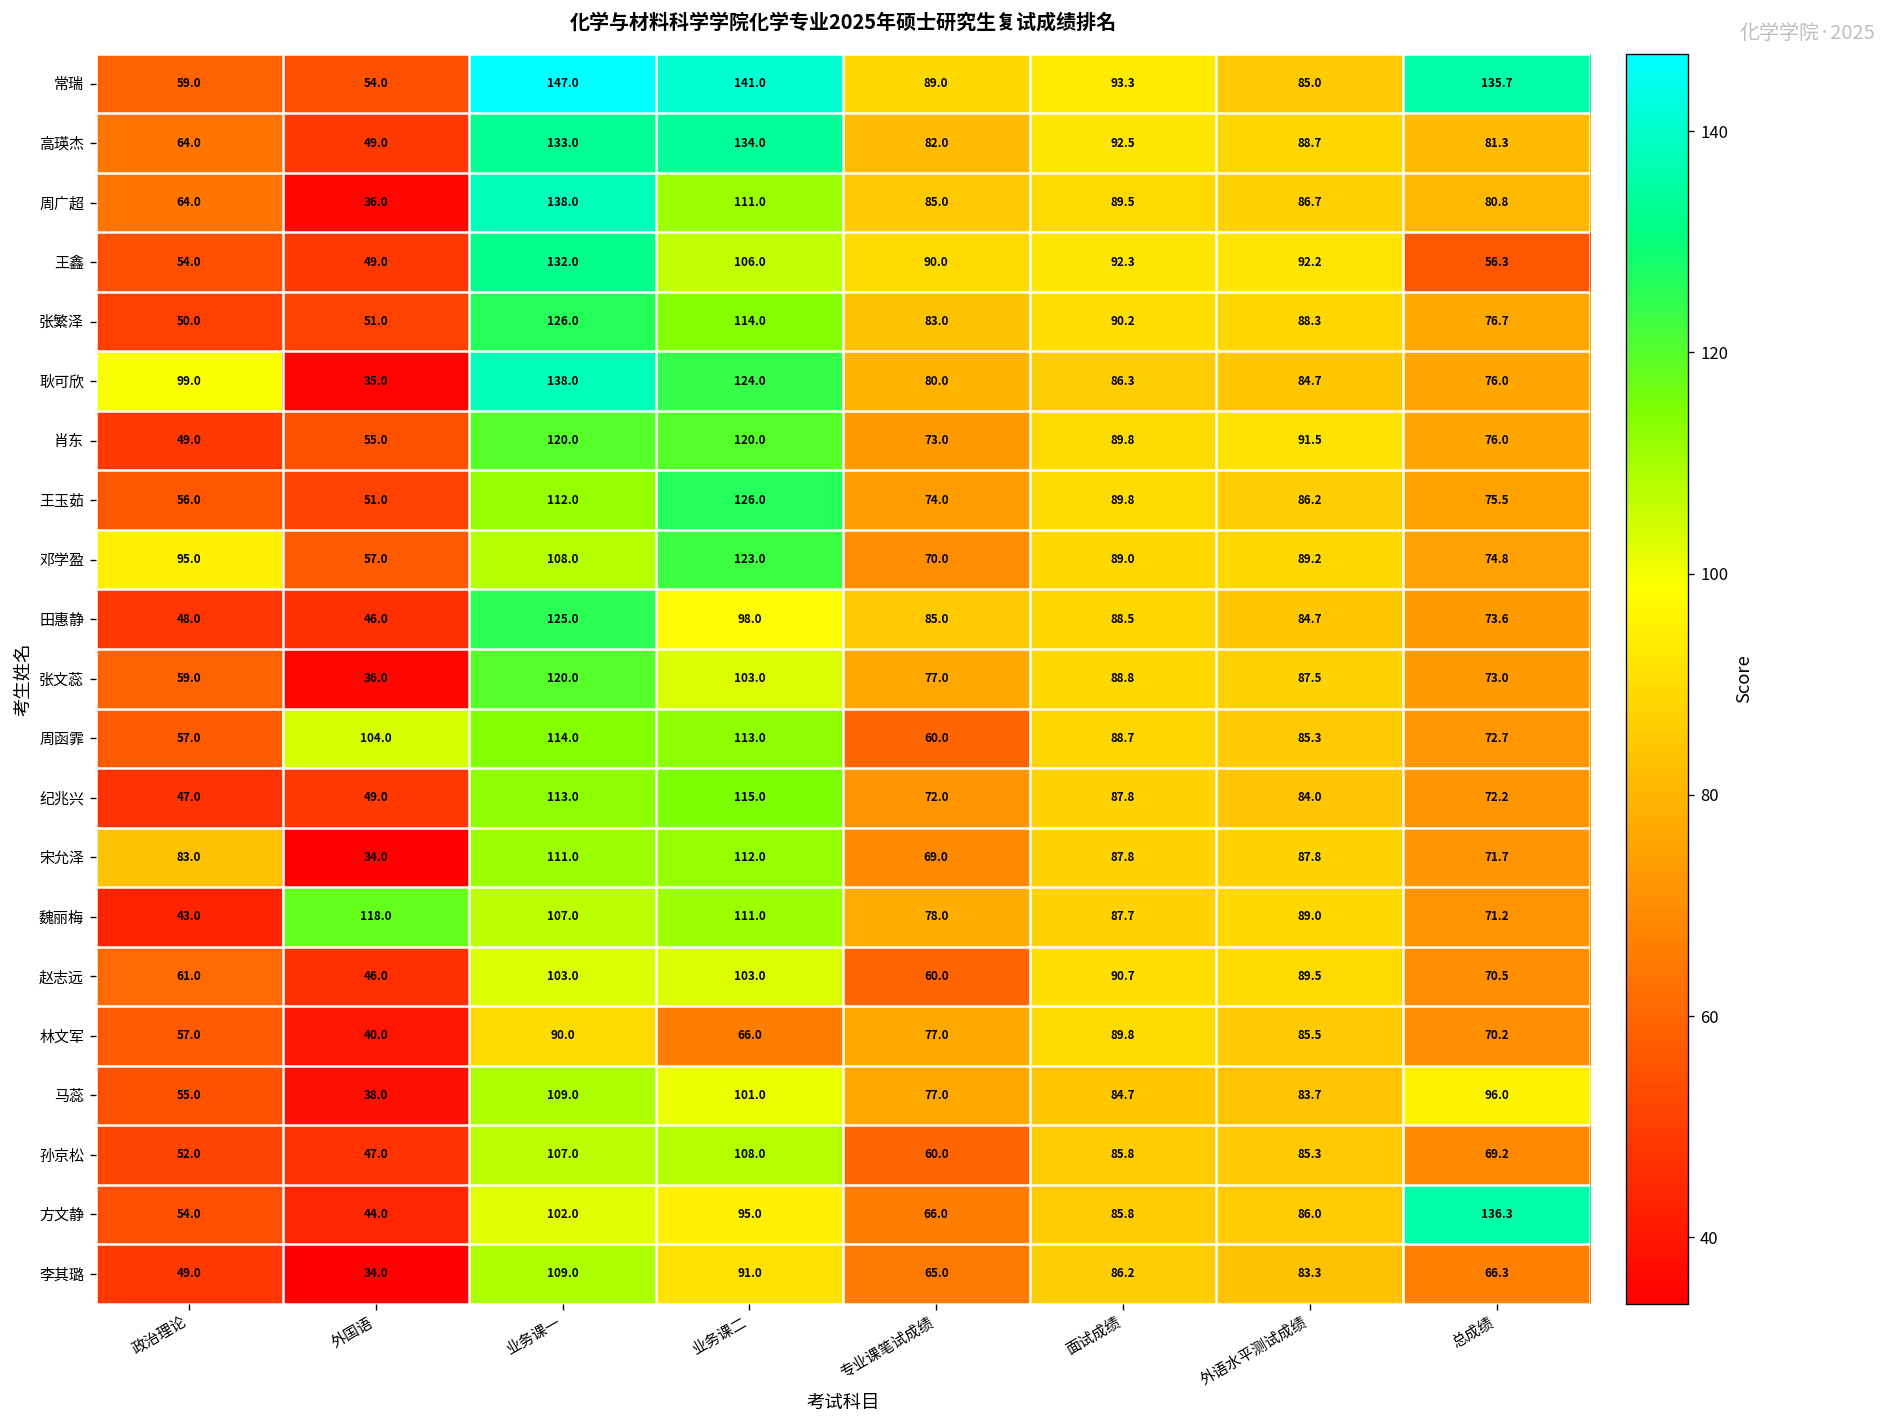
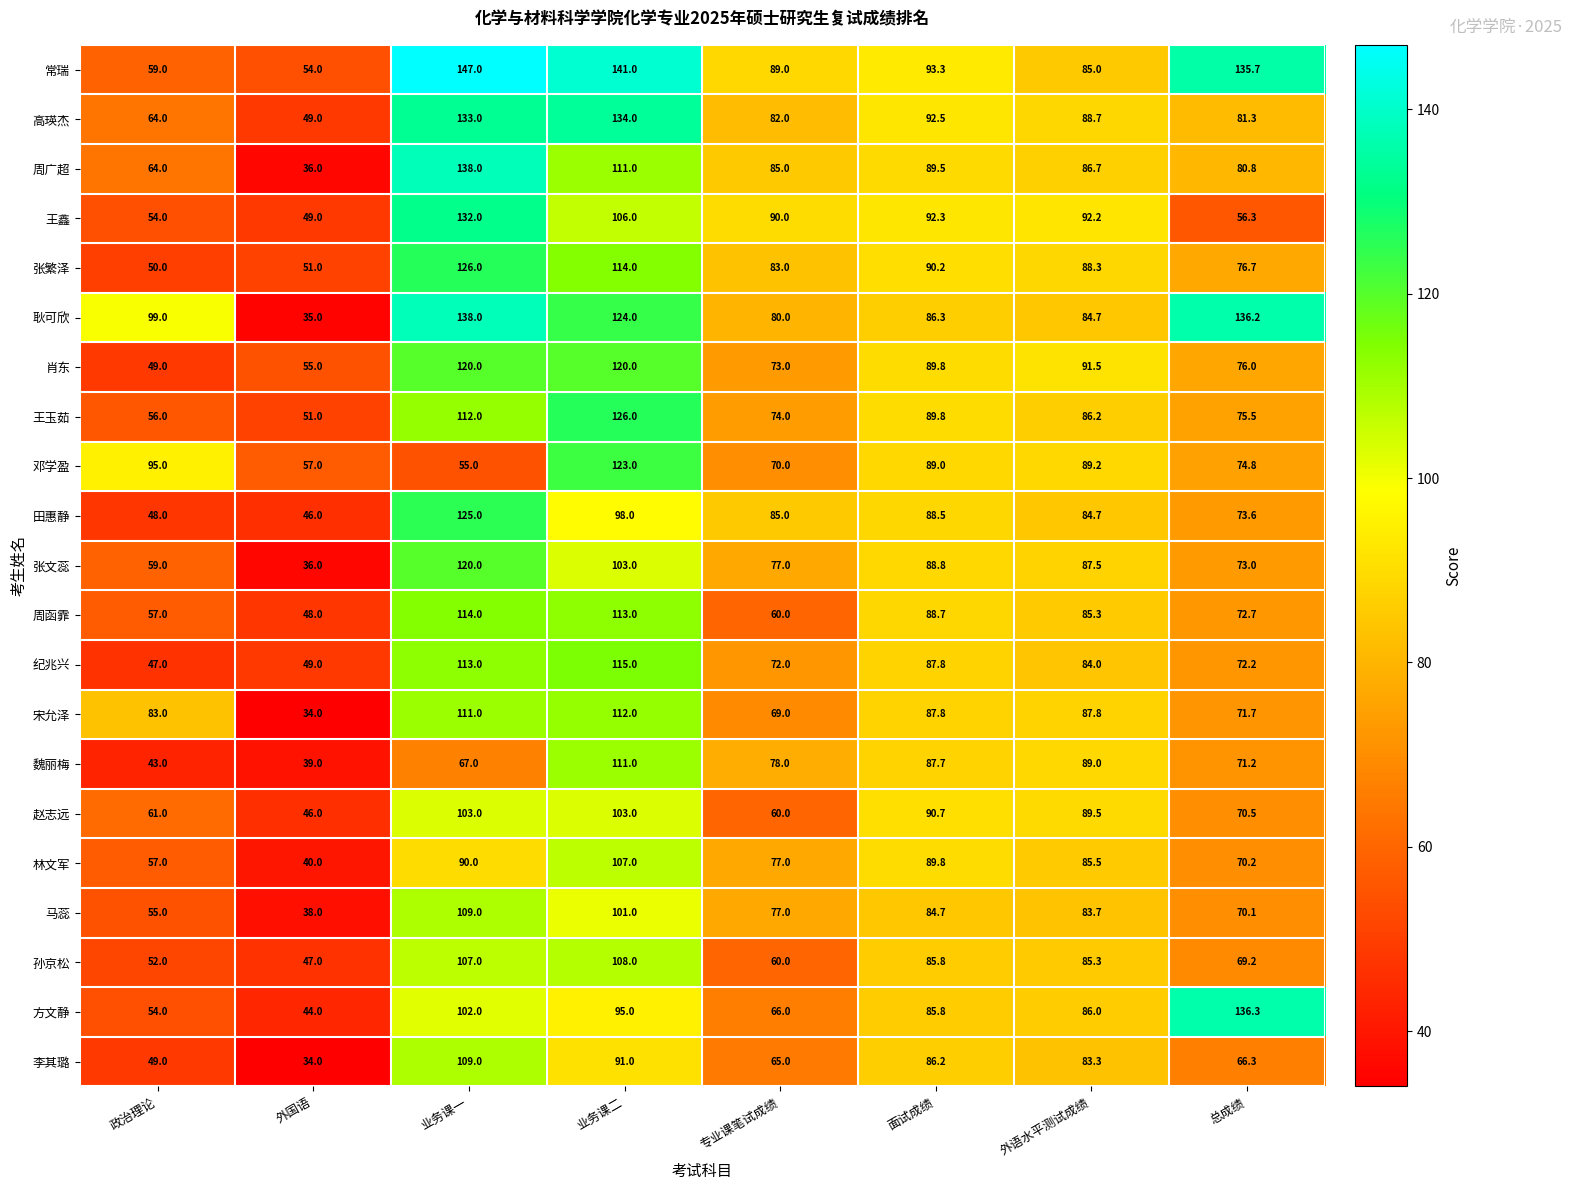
耿可欣, 总成绩: 76.0 -> 136.2
邓学盈, 业务课一: 108.0 -> 55.0
周函霏, 外国语: 104.0 -> 48.0
魏丽梅, 外国语: 118.0 -> 39.0
魏丽梅, 业务课一: 107.0 -> 67.0
林文军, 业务课二: 66.0 -> 107.0
马蕊, 总成绩: 96.0 -> 70.1
